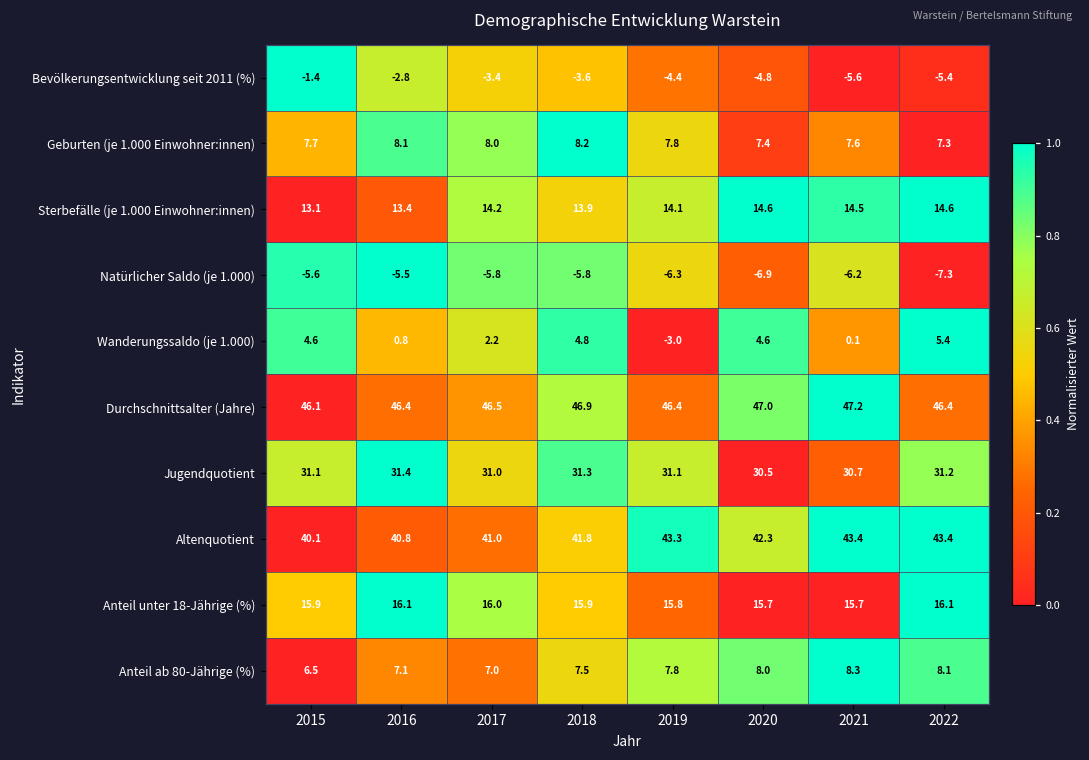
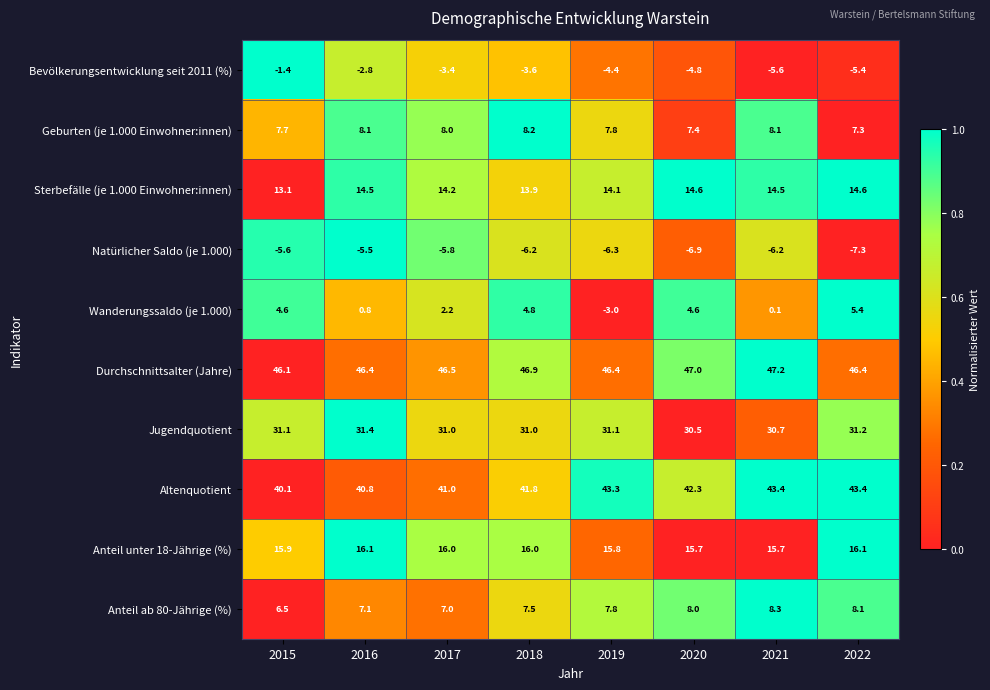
Geburten (je 1.000 Einwohner:innen), 2021: 7.6 -> 8.1
Sterbefälle (je 1.000 Einwohner:innen), 2016: 13.4 -> 14.5
Natürlicher Saldo (je 1.000), 2018: -5.8 -> -6.2
Jugendquotient, 2018: 31.3 -> 31.0
Anteil unter 18-Jährige (%), 2018: 15.9 -> 16.0
